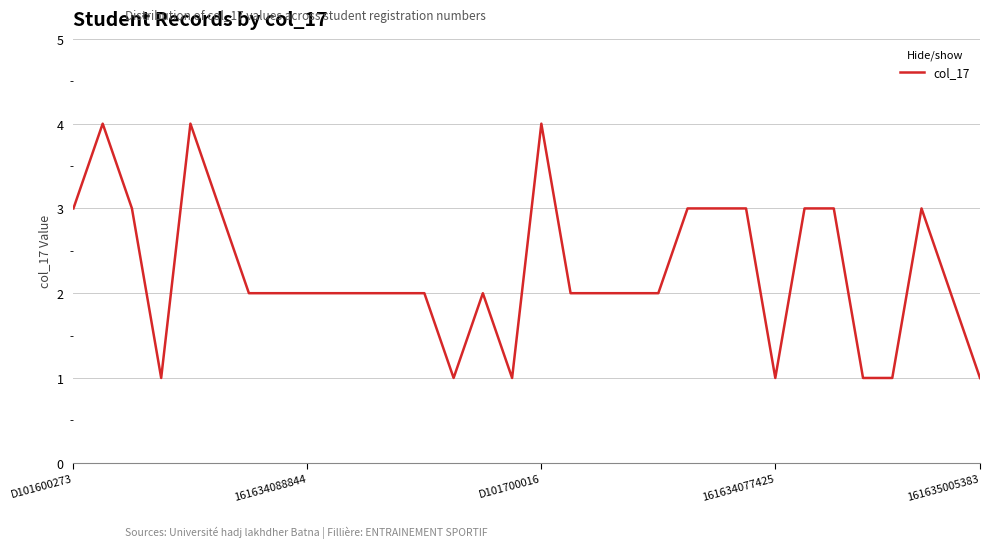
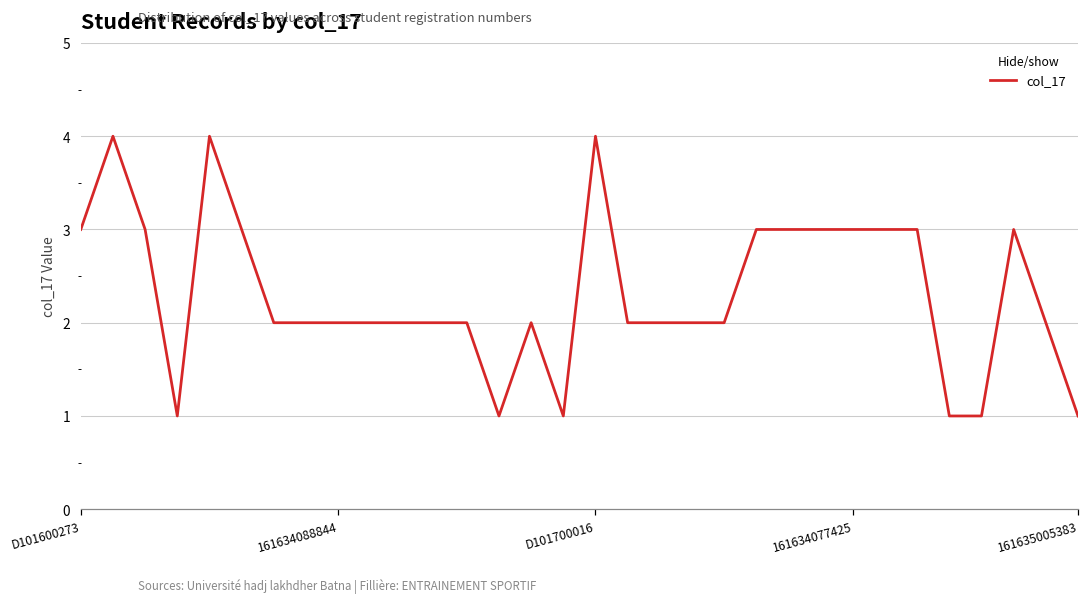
161634077425: 1 -> 3
